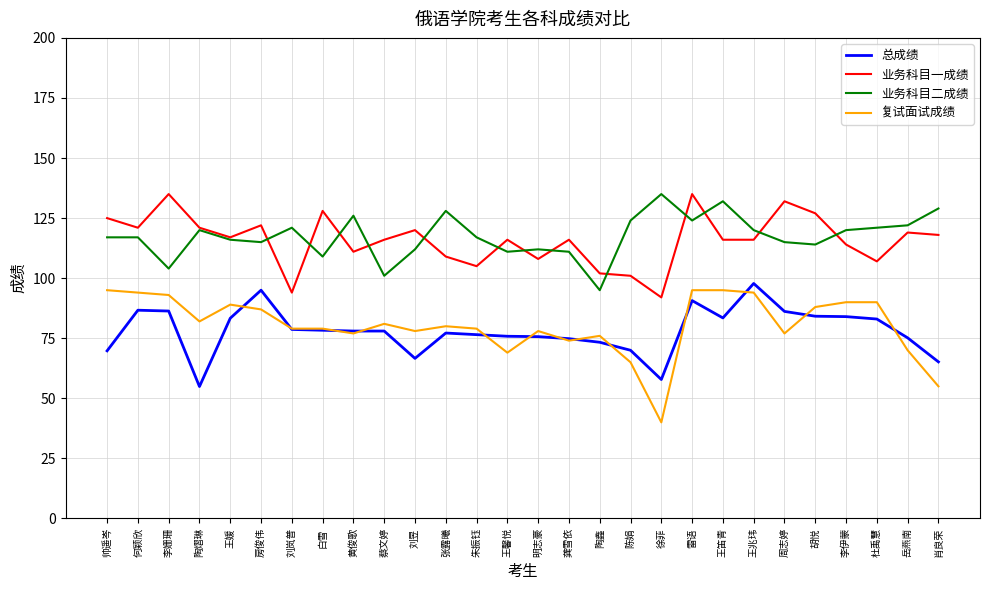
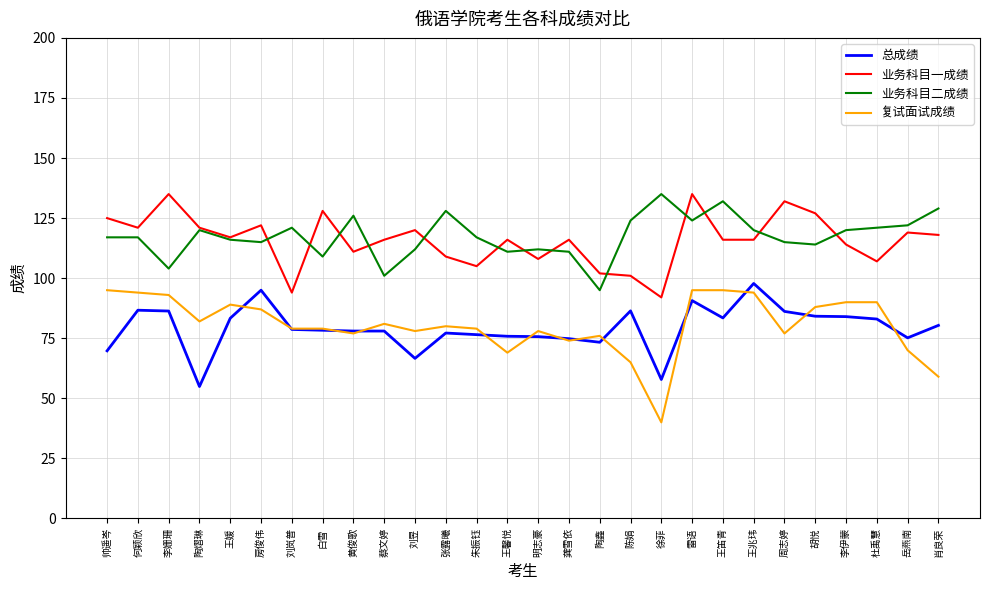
总成绩, 陈娟: 70 -> 86
总成绩, 肖良荣: 65 -> 80
复试面试成绩, 肖良荣: 55 -> 59
